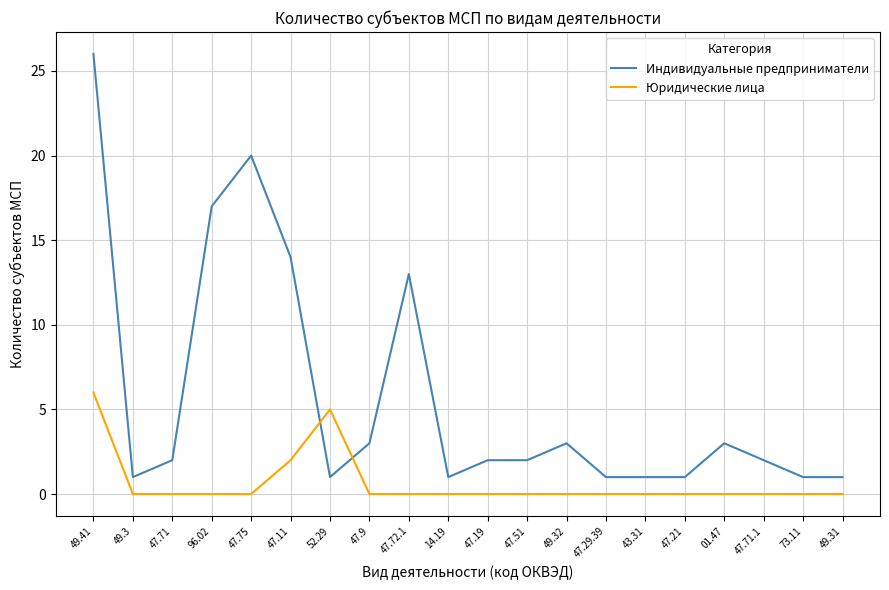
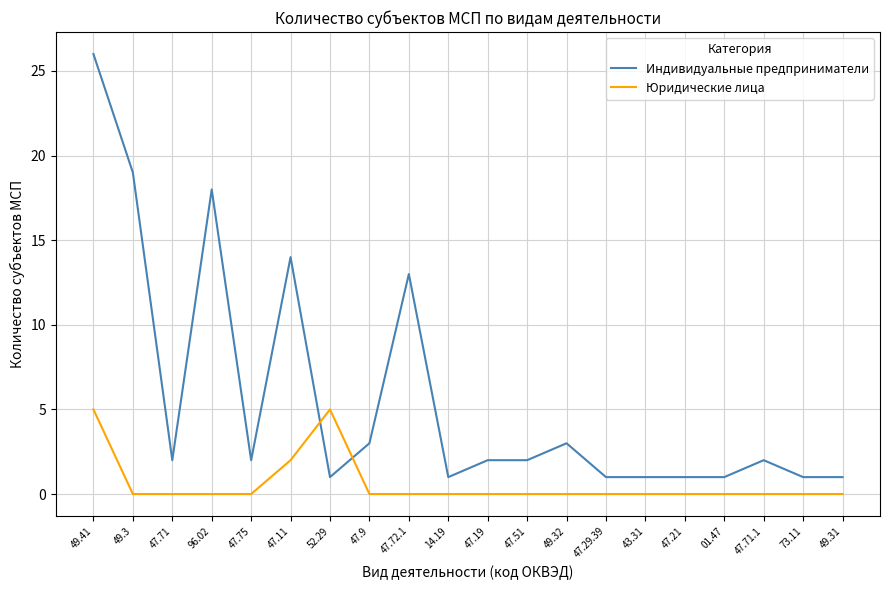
Юридические лица, 49.41: 6 -> 5
Индивидуальные предприниматели, 49.3: 1 -> 19
Индивидуальные предприниматели, 96.02: 17 -> 18
Индивидуальные предприниматели, 47.75: 20 -> 2
Индивидуальные предприниматели, 01.47: 3 -> 1
